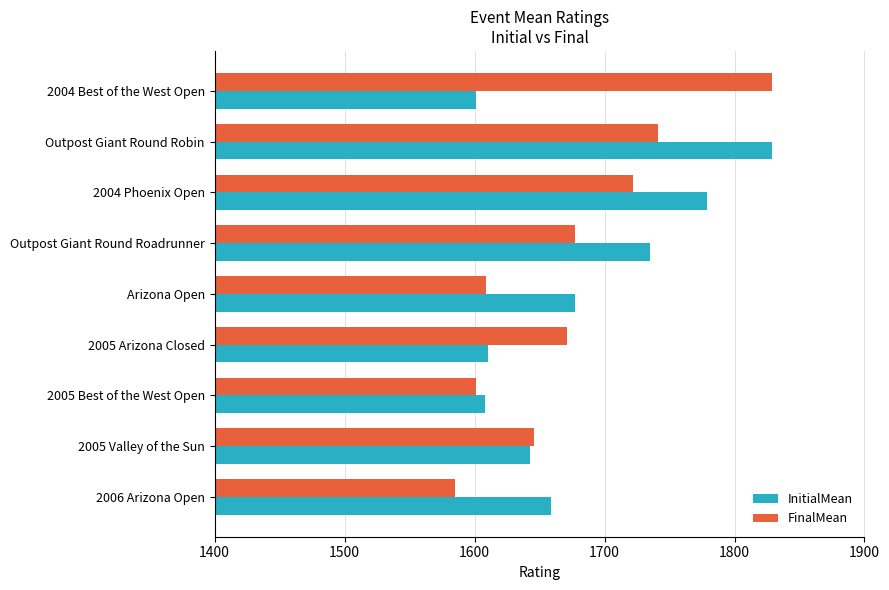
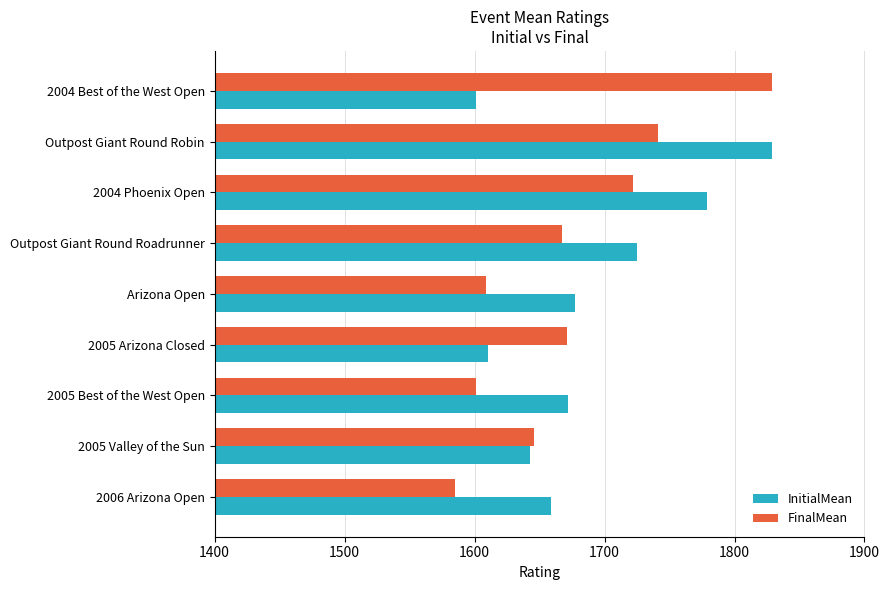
FinalMean, Outpost Giant Round Roadrunner: 1677 -> 1667
InitialMean, Outpost Giant Round Roadrunner: 1735 -> 1725
InitialMean, 2005 Best of the West Open: 1608 -> 1672
